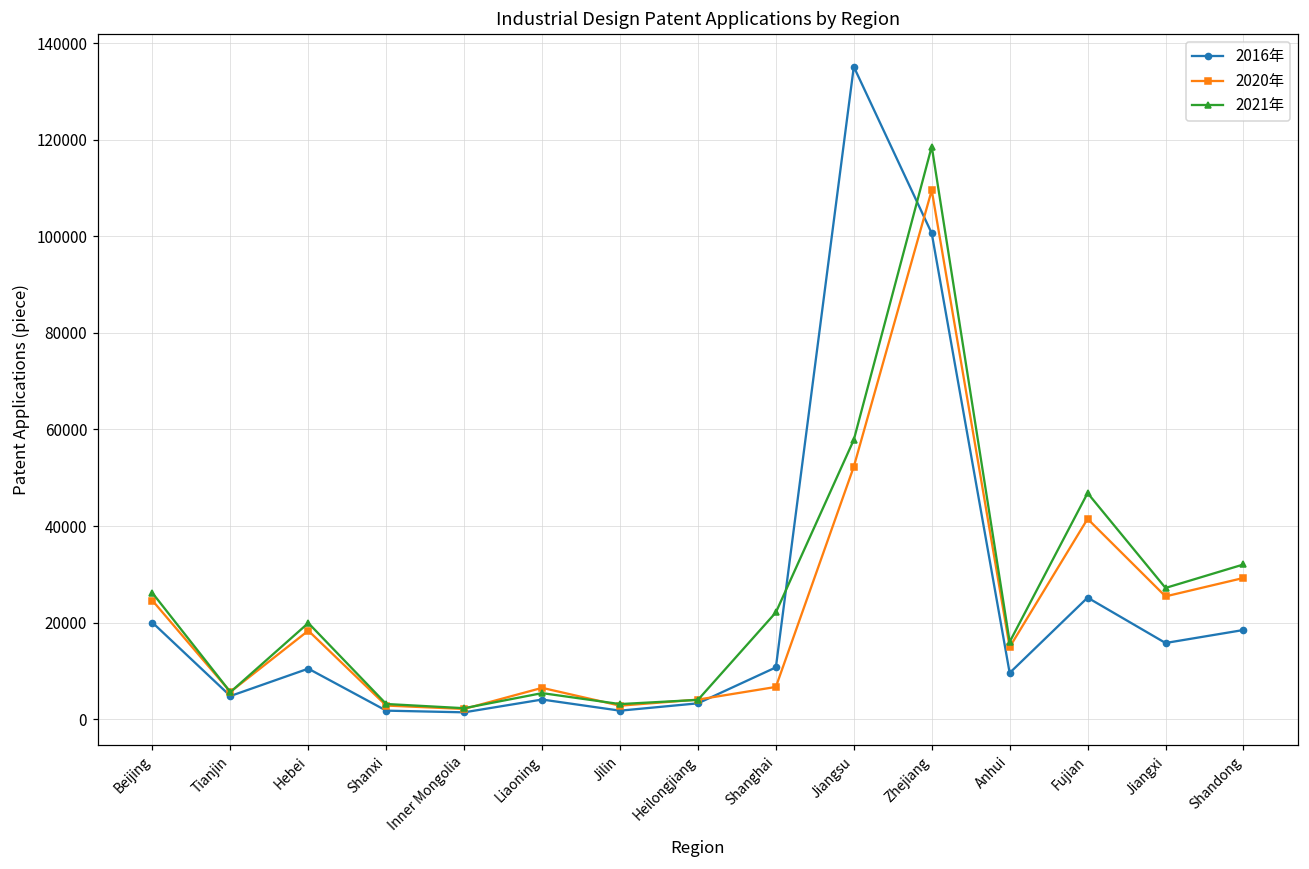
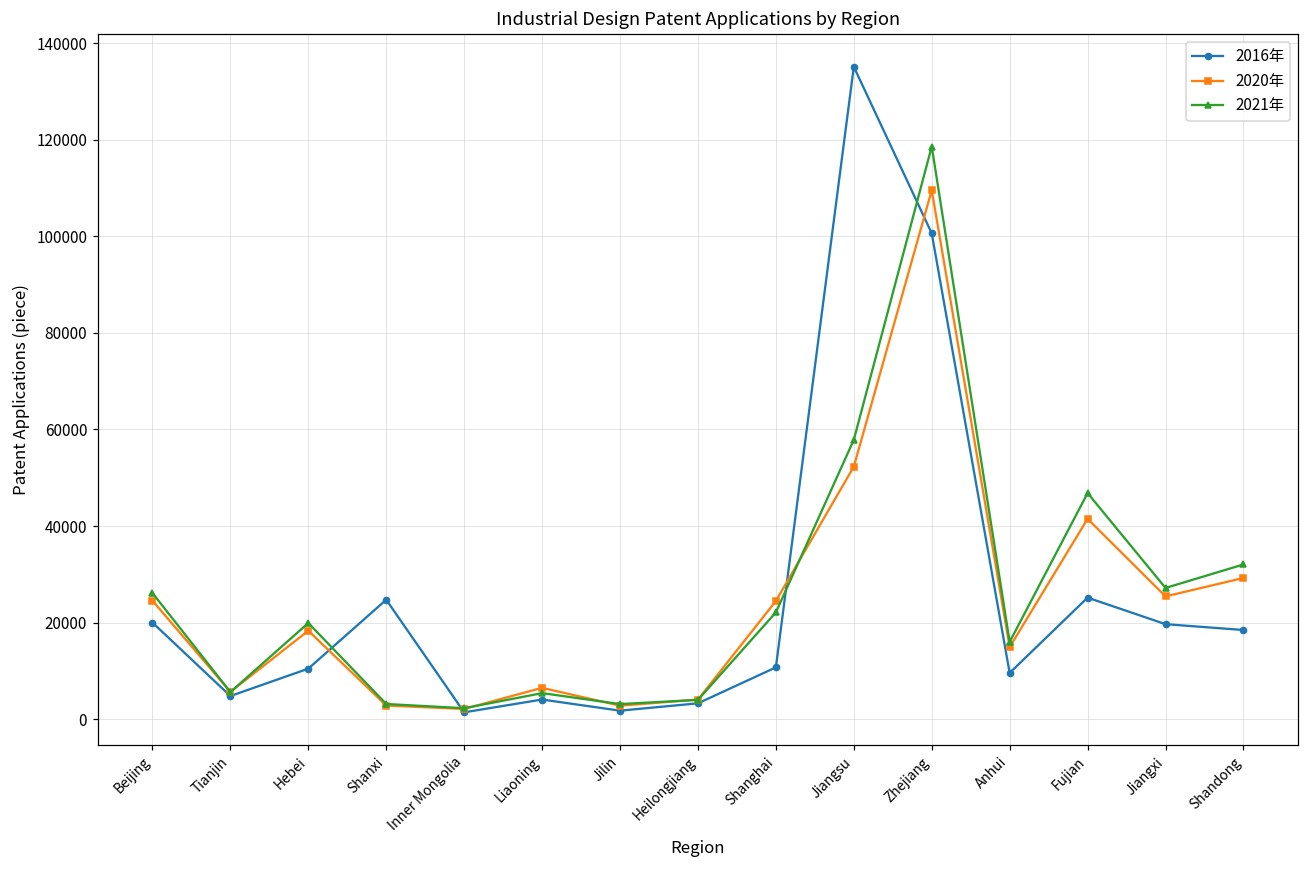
2016年, Shanxi: 2000 -> 25000
2020年, Shanghai: 7000 -> 24000
2016年, Jiangxi: 16000 -> 20000
